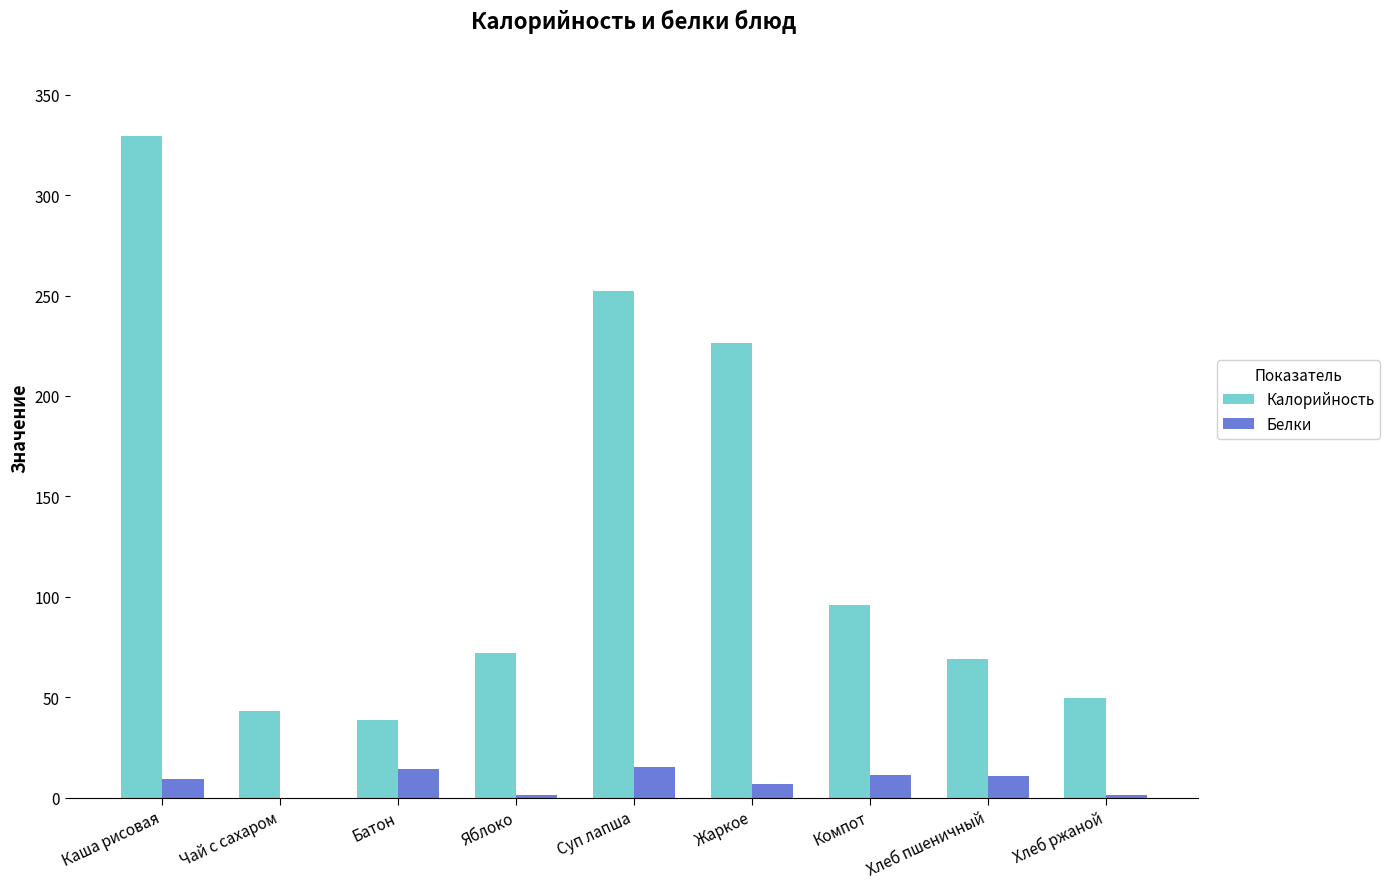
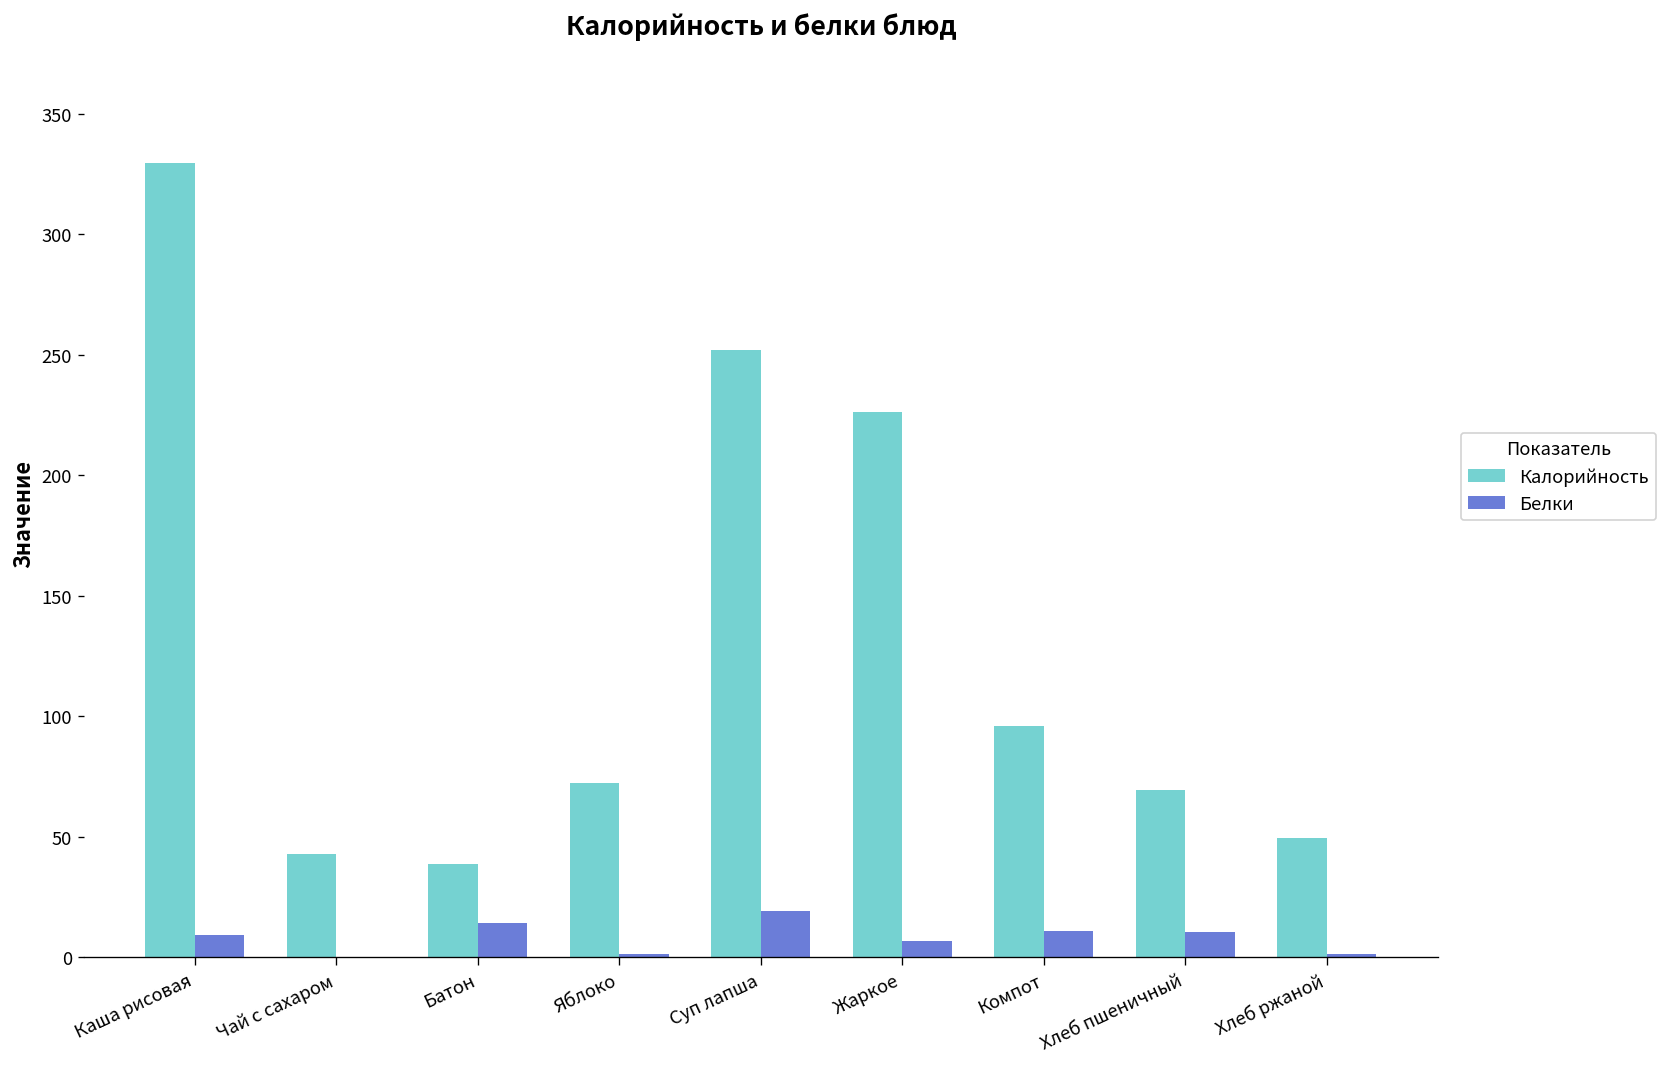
Белки, Суп лапша: 15 -> 19
